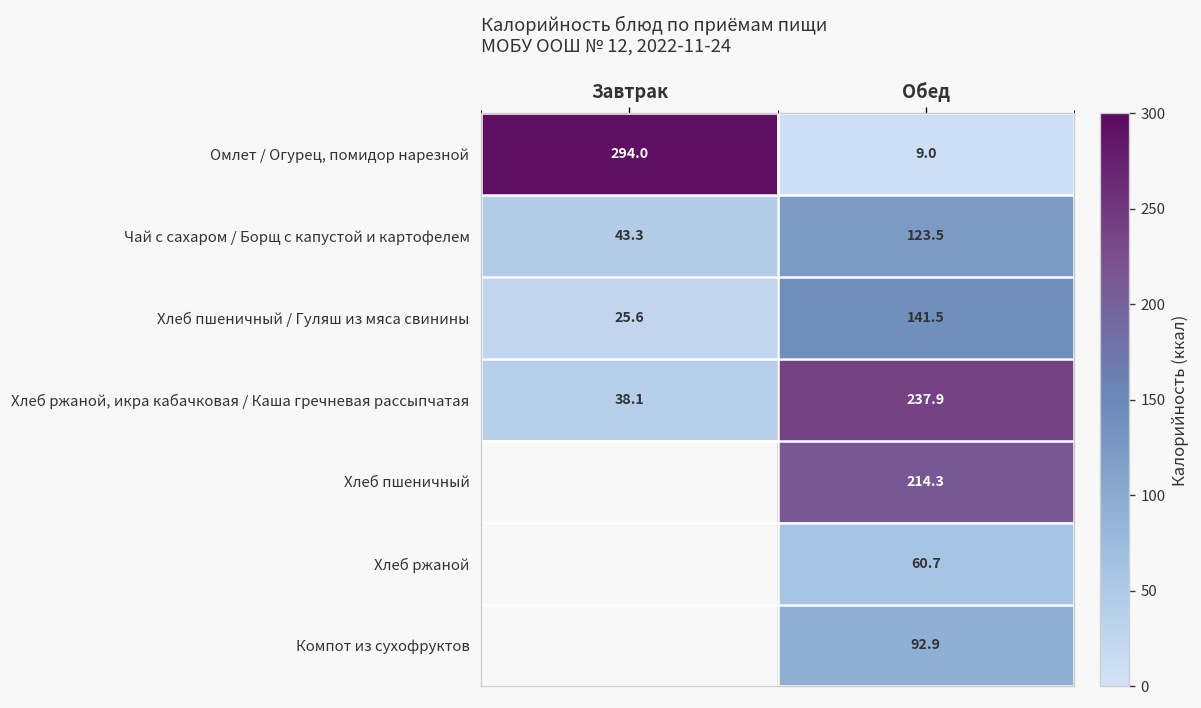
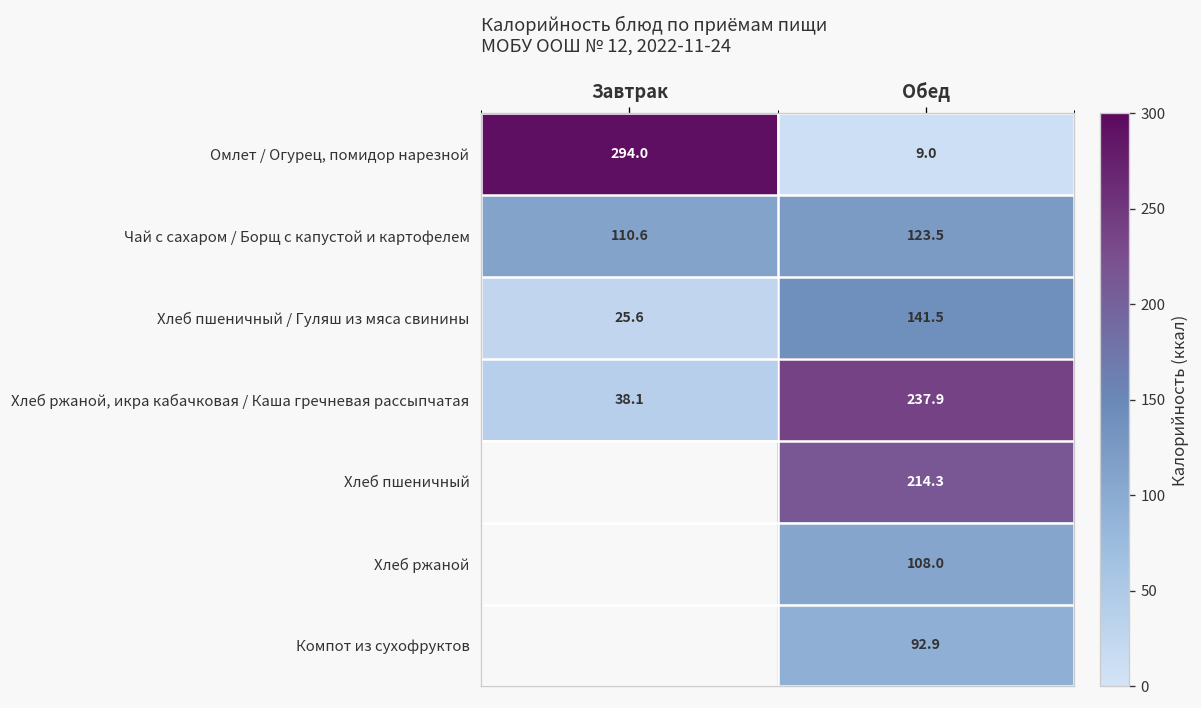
Чай с сахаром / Борщ с капустой и картофелем, Завтрак: 43.3 -> 110.6
Хлеб ржаной, Обед: 60.7 -> 108.0
